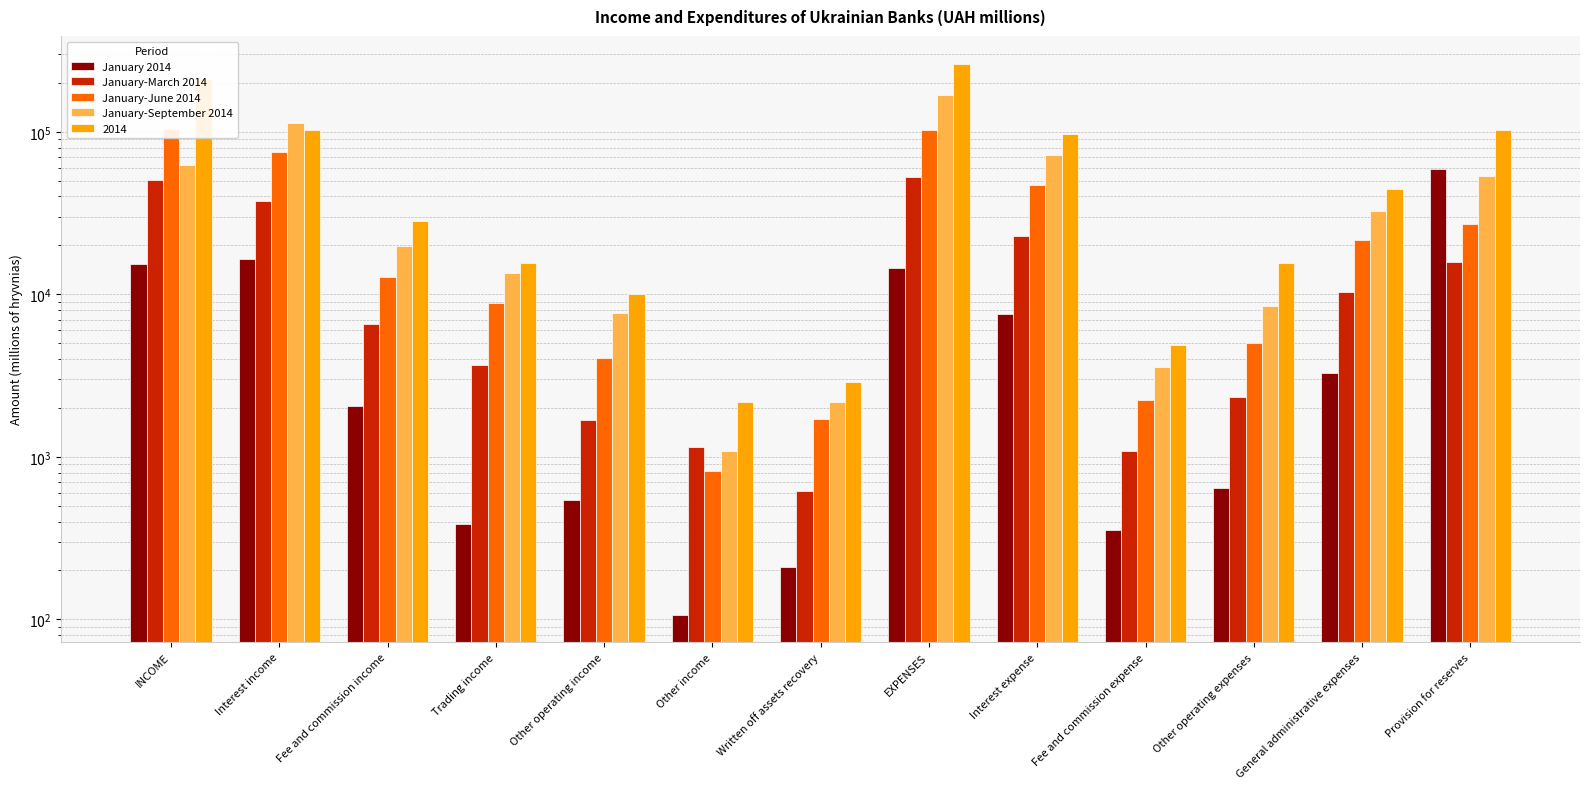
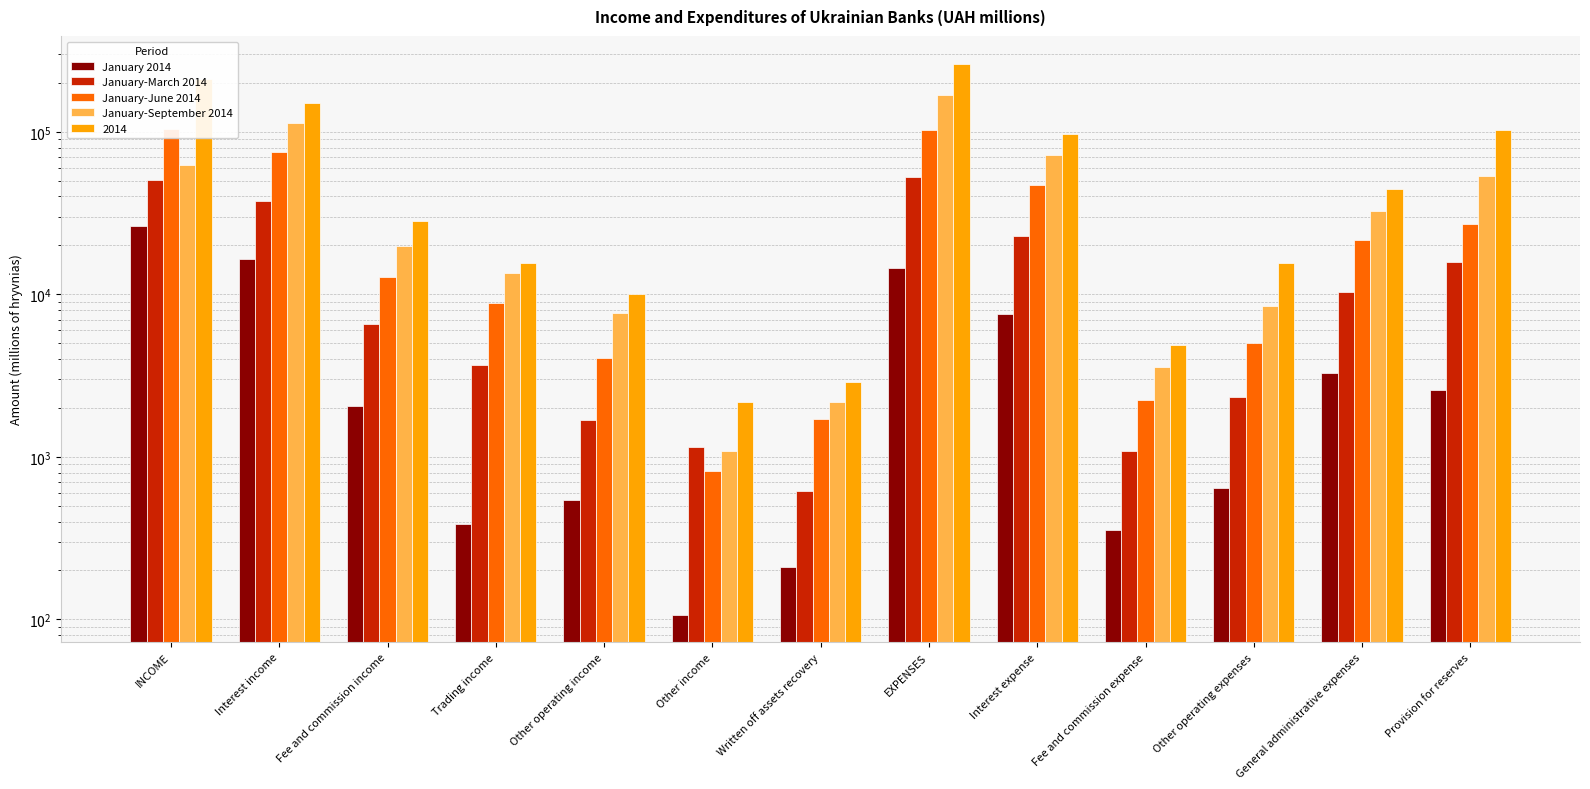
January 2014, INCOME: 15000 -> 26000
2014, Interest income: 100000 -> 150000
January 2014, Provision for reserves: 59000 -> 2600
